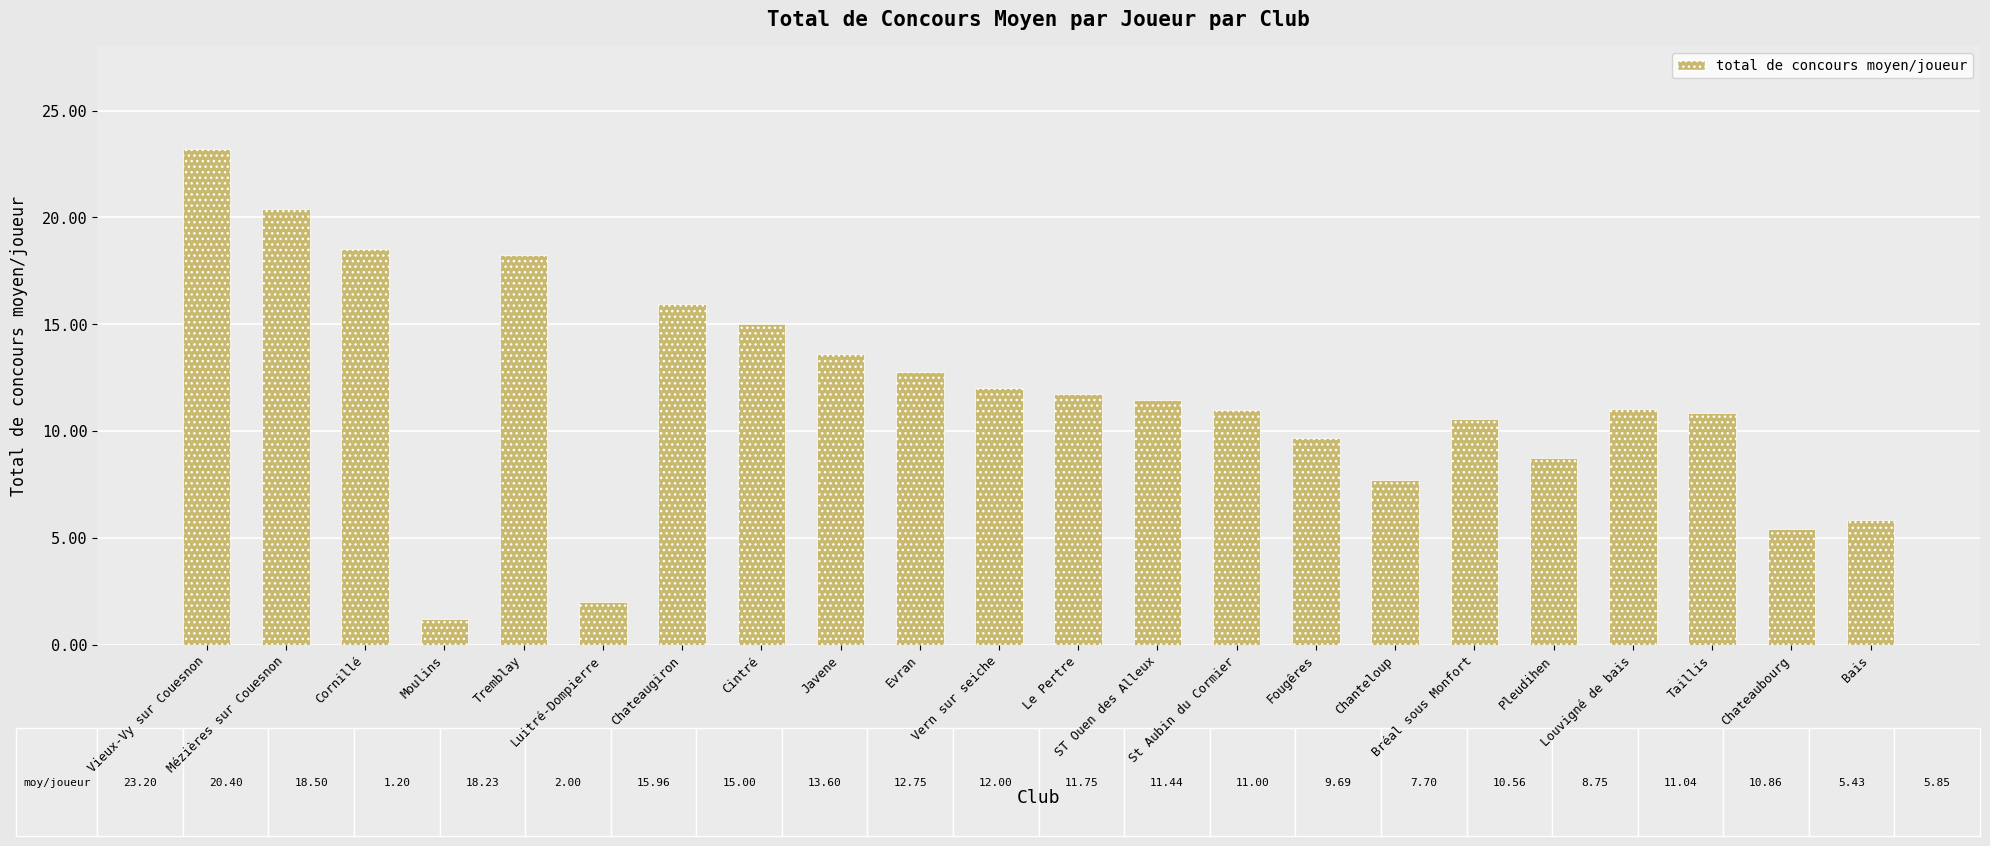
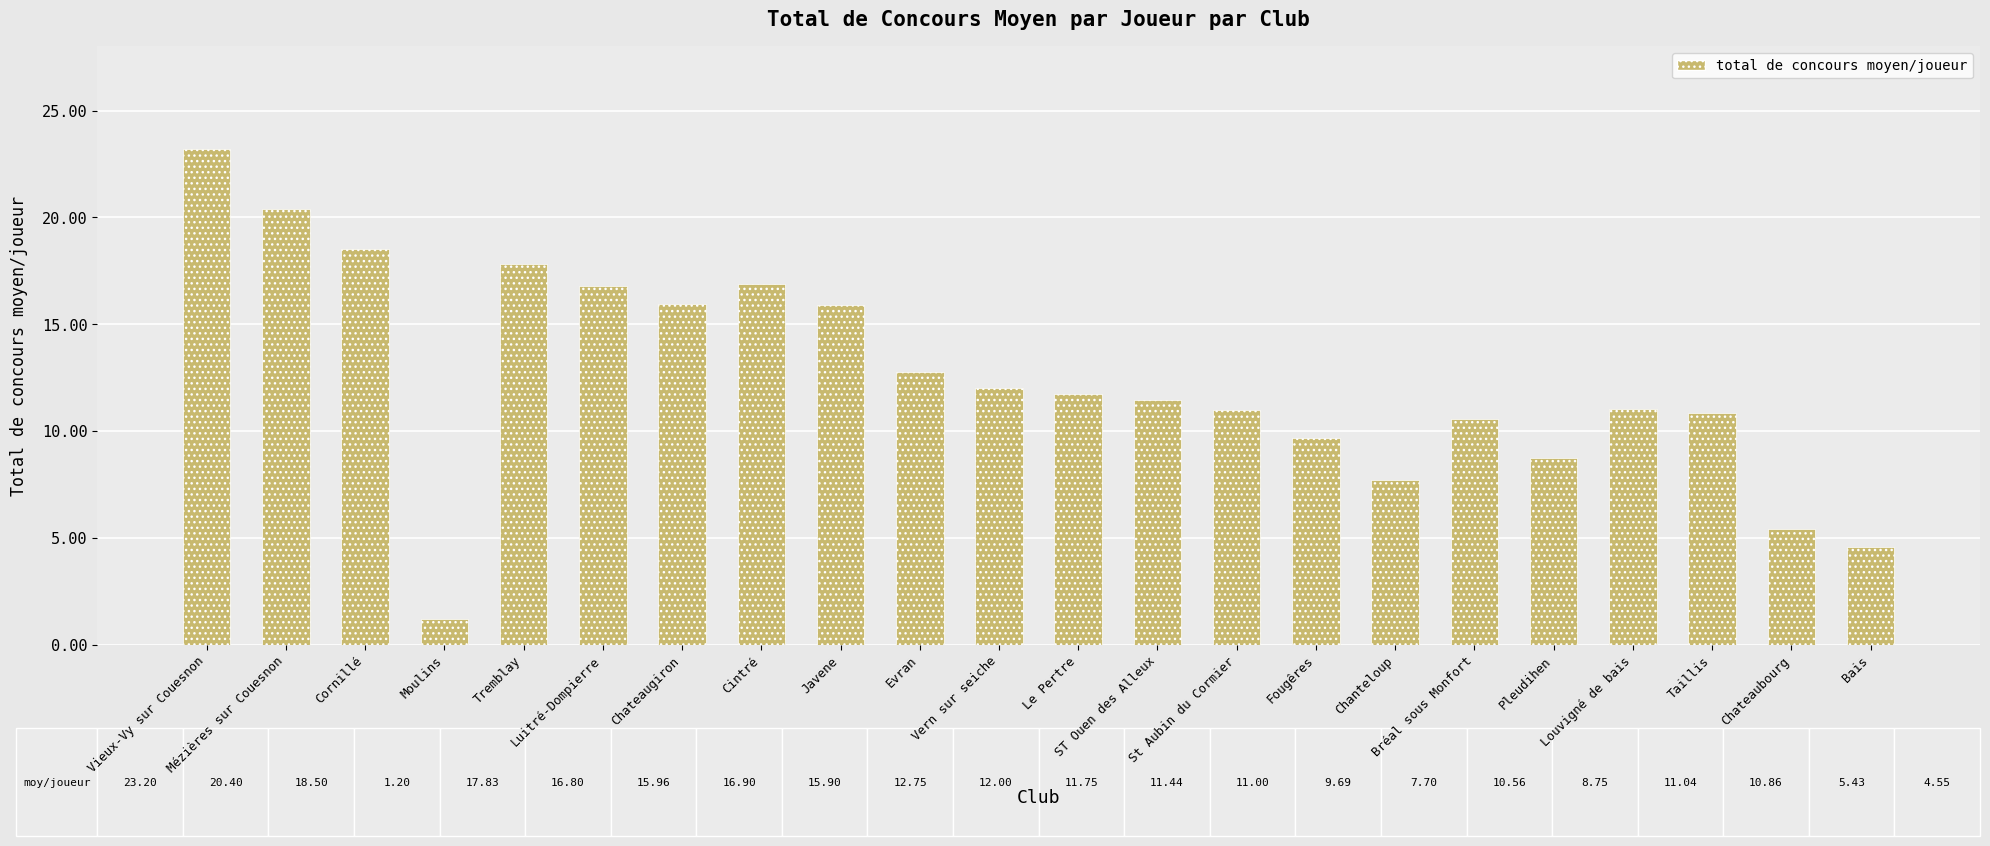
Tremblay: 18.23 -> 17.83
Luitré-Dompierre: 2.00 -> 16.80
Cintré: 15.00 -> 16.90
Javene: 13.60 -> 15.90
Bais: 5.85 -> 4.55
